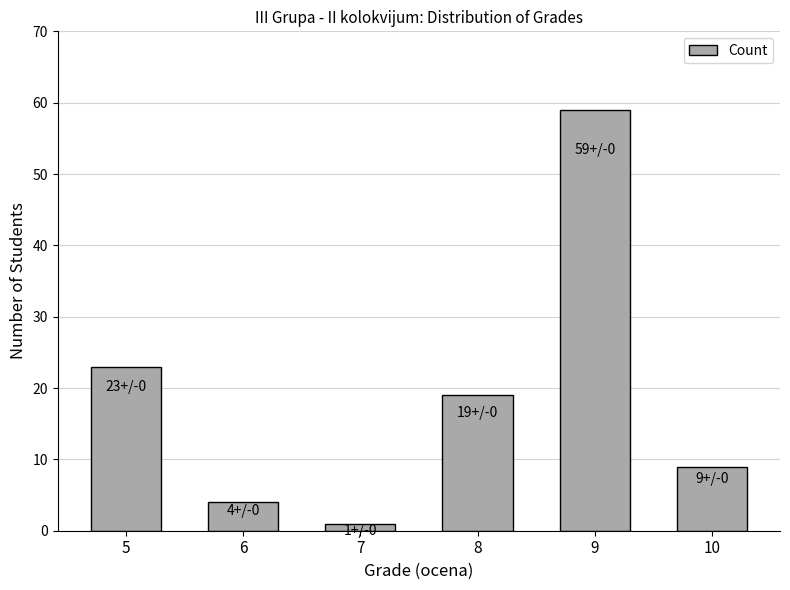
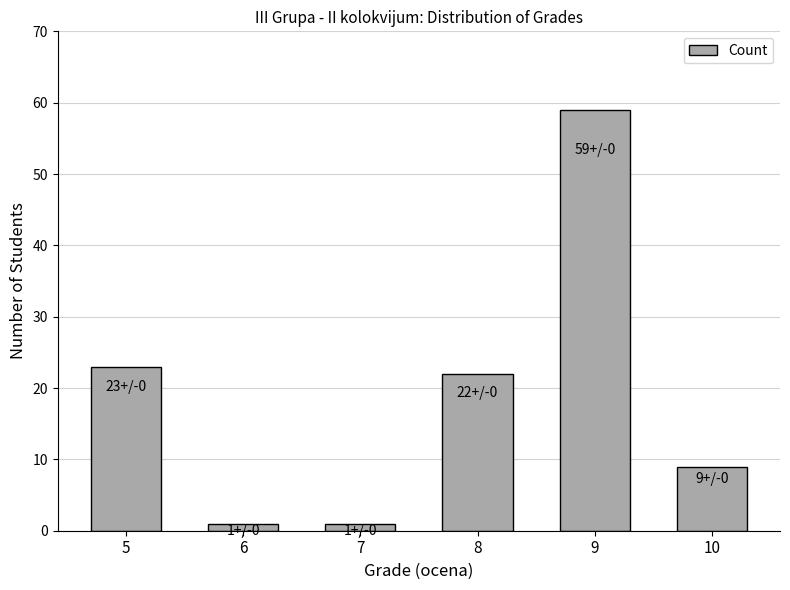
6: 4+/ -> 1+/
8: 19+/ -> 22+/
